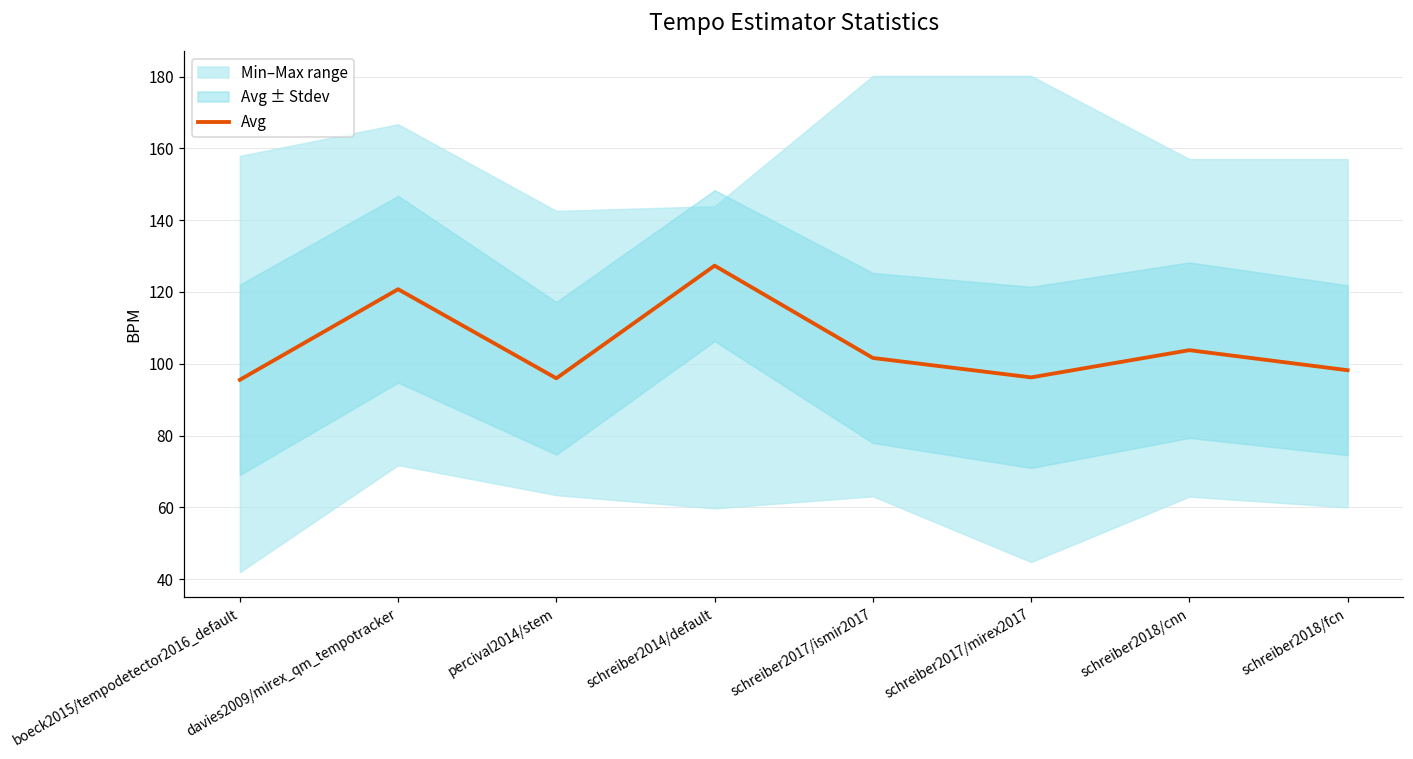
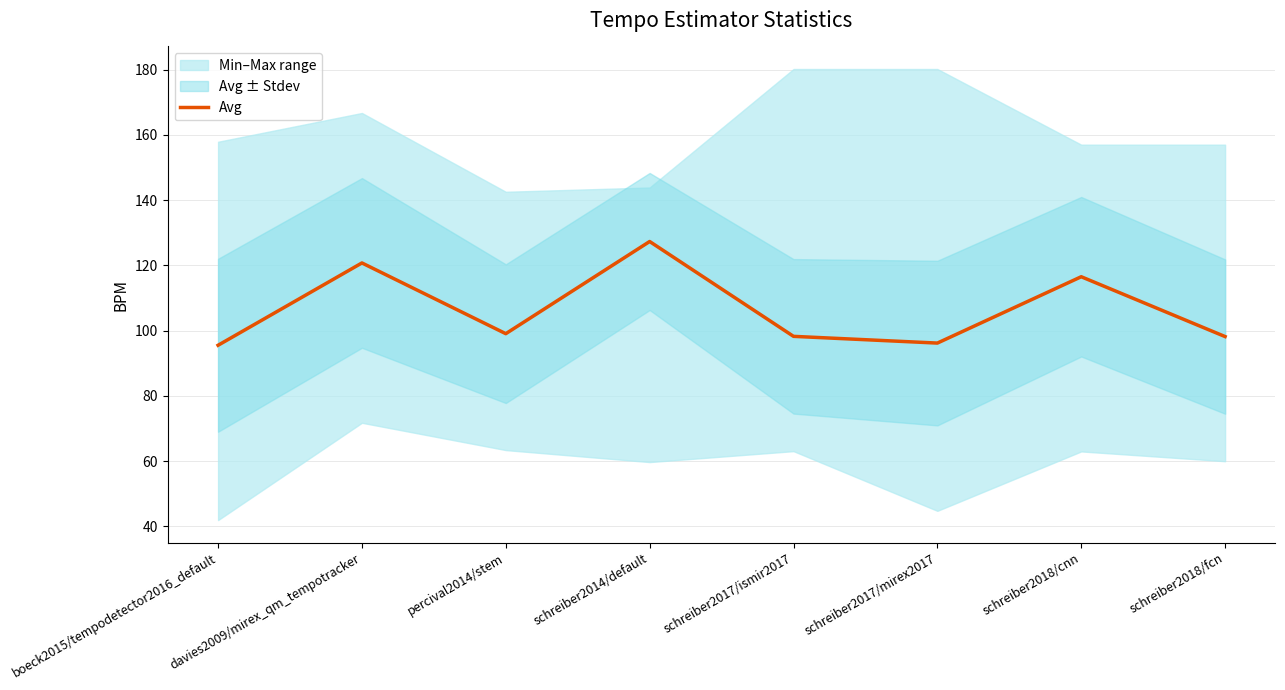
Avg, percival2014/stem: 96 -> 99
Avg, schreiber2017/ismir2017: 102 -> 98
Avg, schreiber2018/cnn: 104 -> 117
